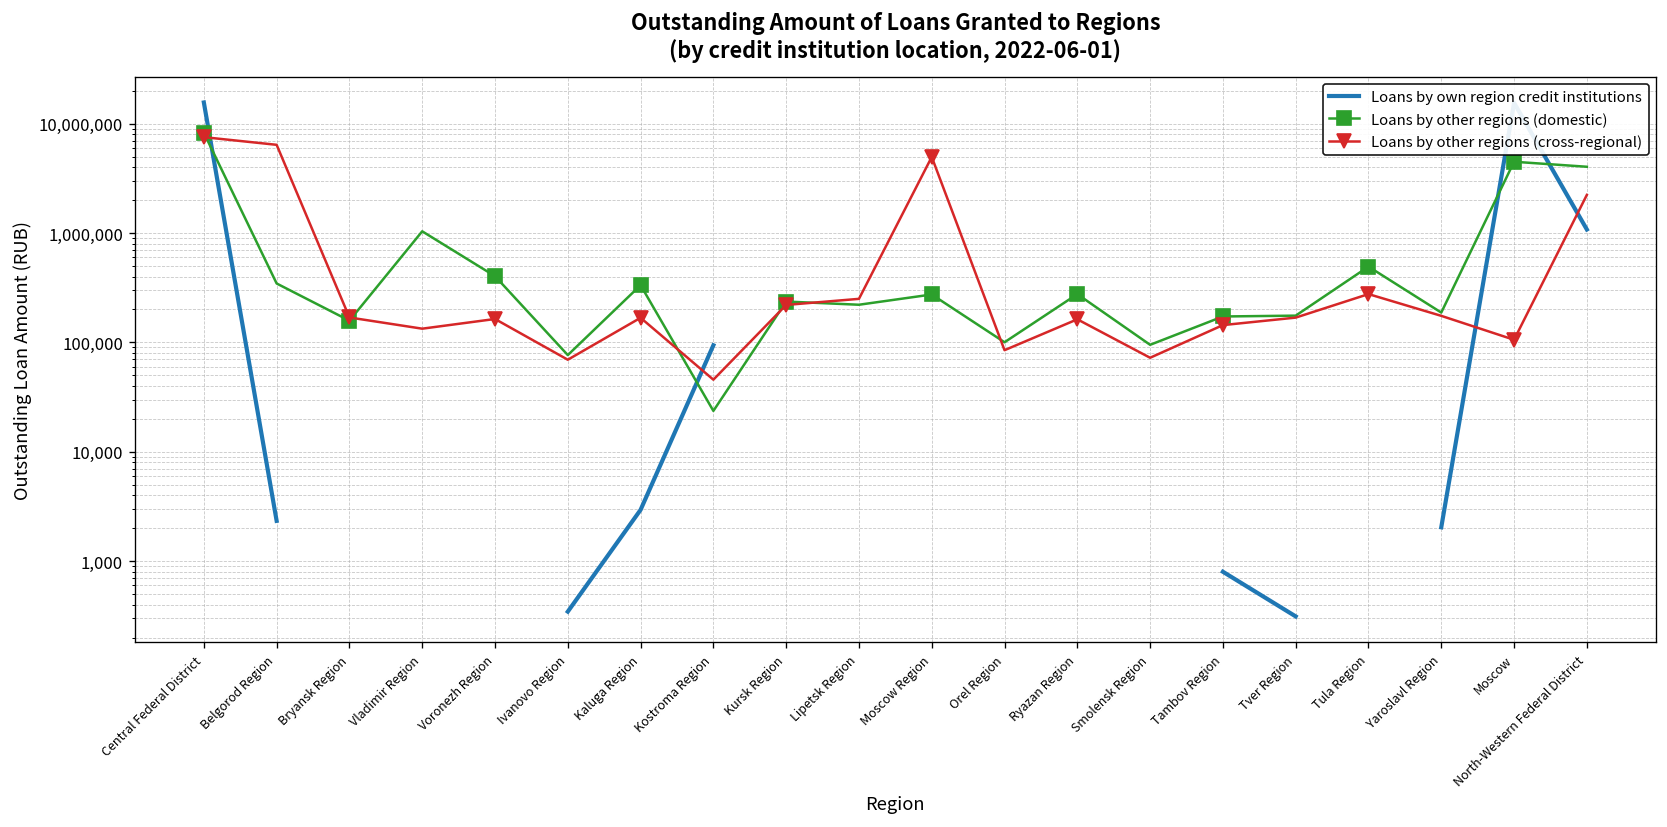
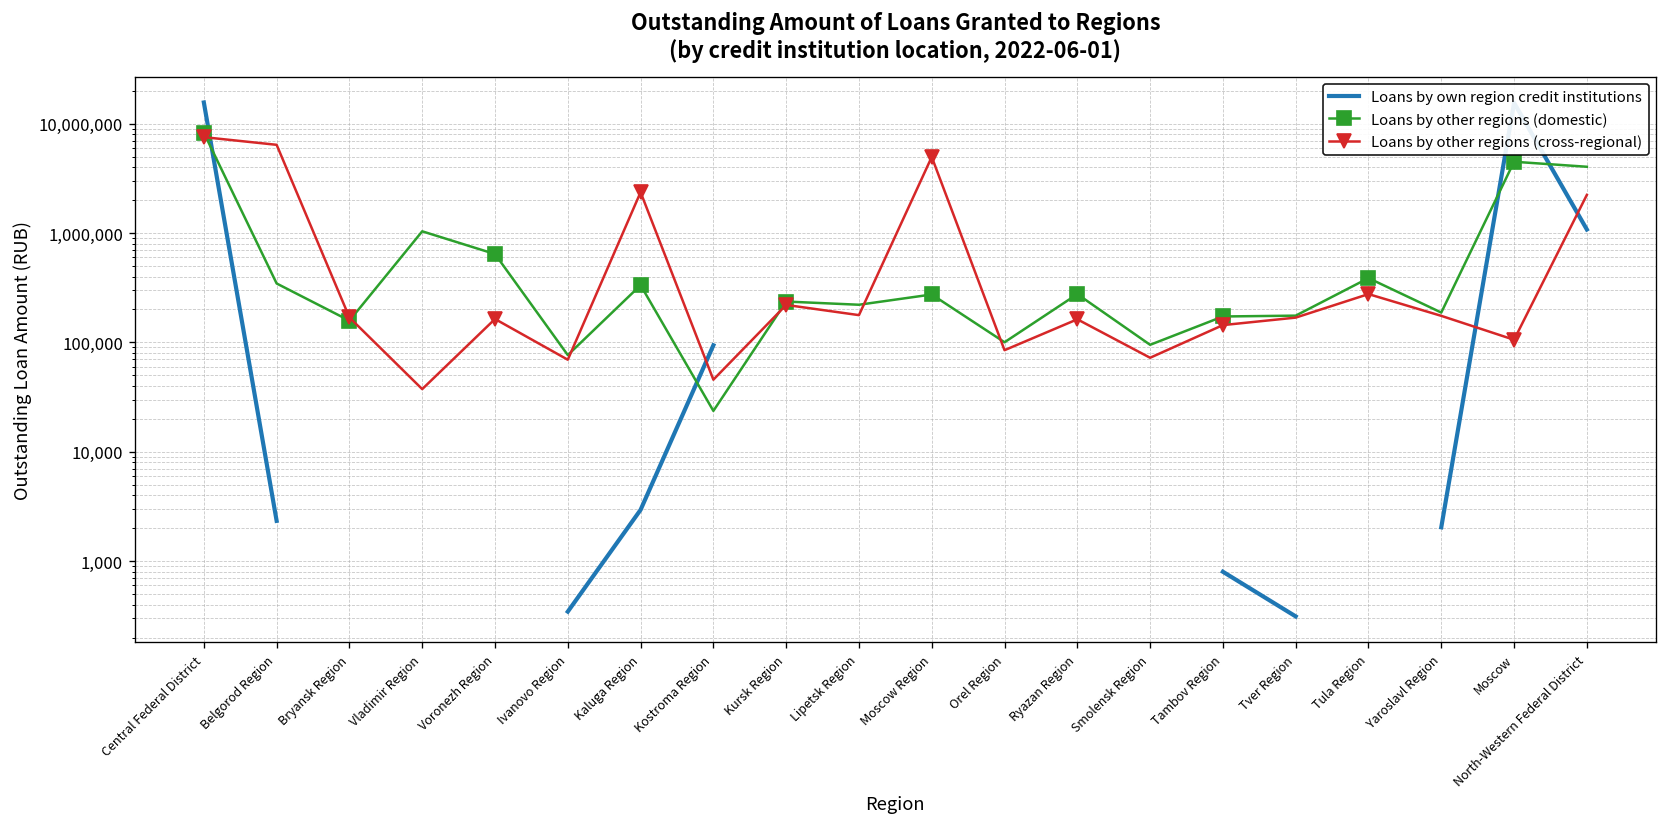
Loans by other regions (cross-regional), Vladimir Region: 130,000 -> 37,000
Loans by other regions (domestic), Voronezh Region: 400,000 -> 600,000
Loans by other regions (cross-regional), Kaluga Region: 170,000 -> 2,400,000
Loans by other regions (cross-regional), Lipetsk Region: 250,000 -> 180,000
Loans by other regions (domestic), Tula Region: 500,000 -> 390,000
